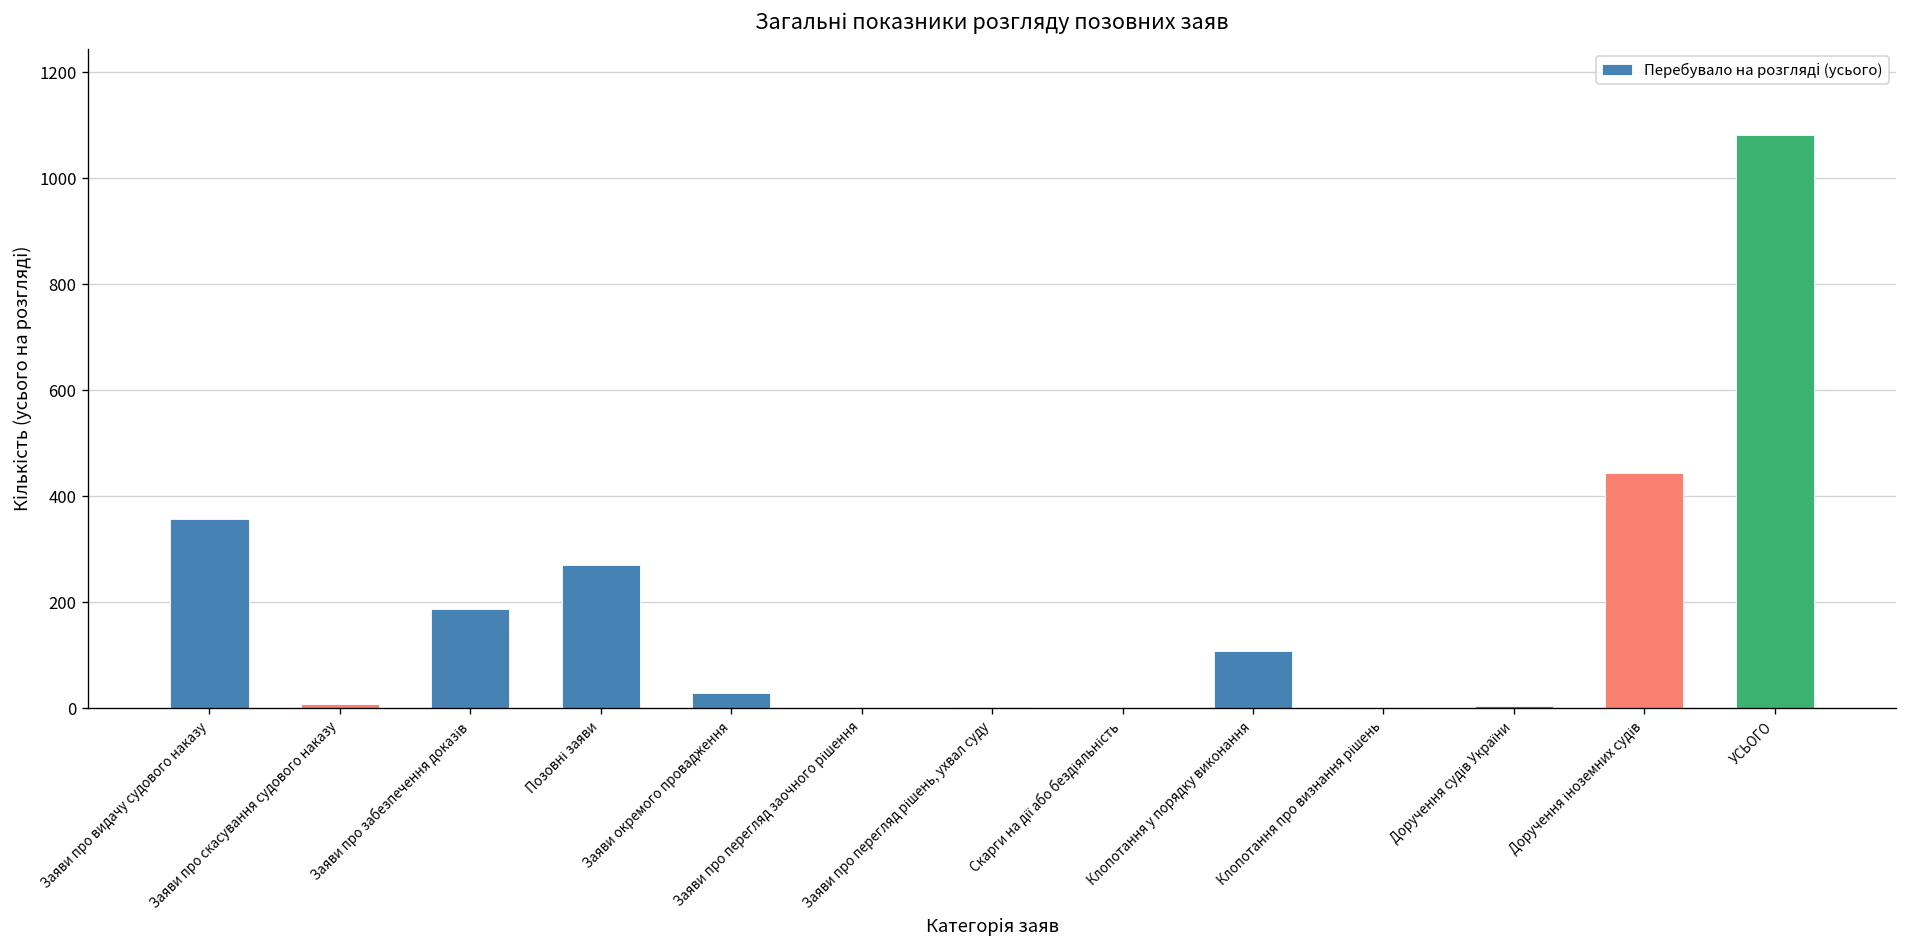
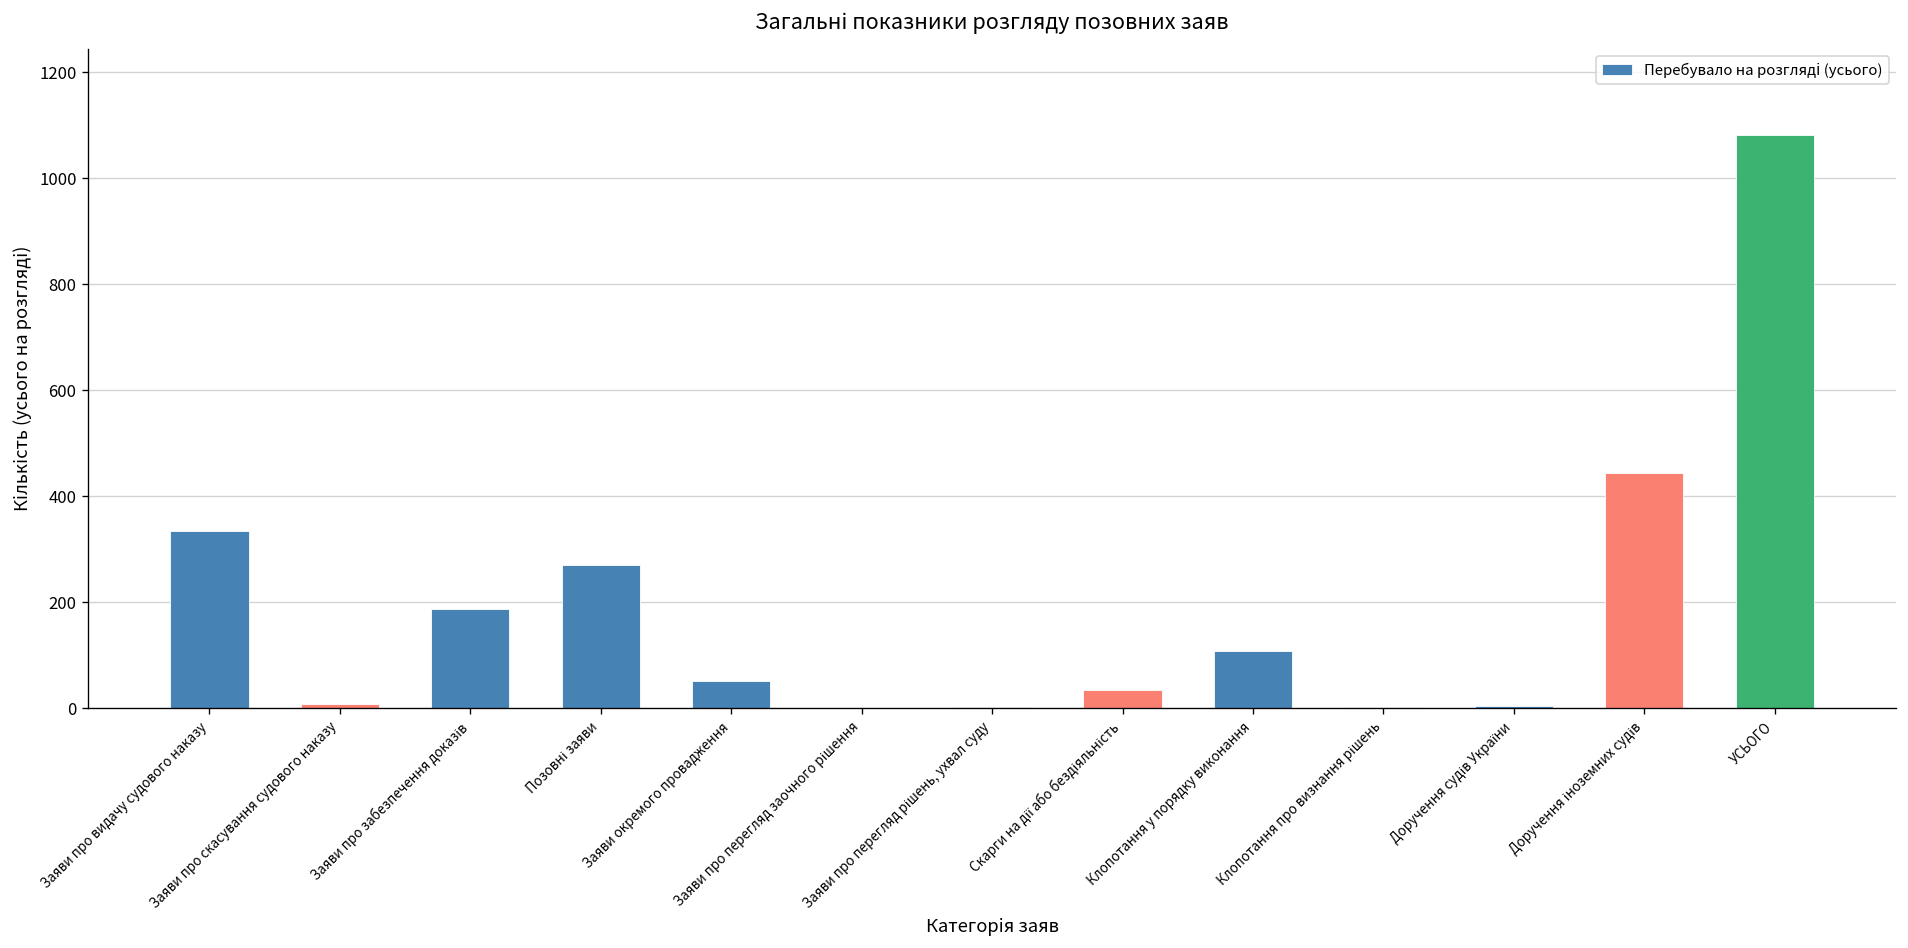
Заяви про видачу судового наказу: 360 -> 340
Заяви окремого провадження: 30 -> 50
Скарги на дії або бездіяльність: 0 -> 40
